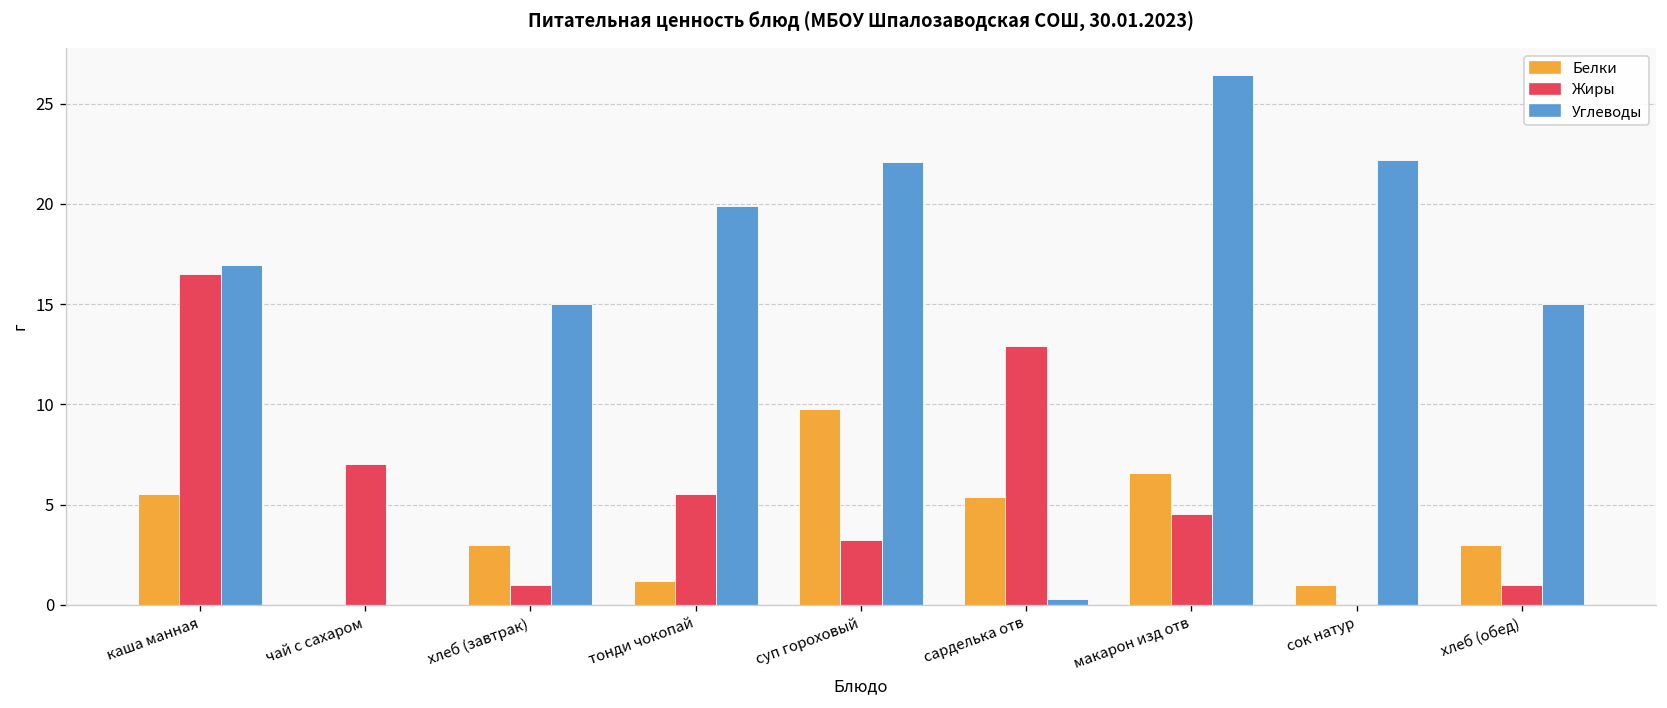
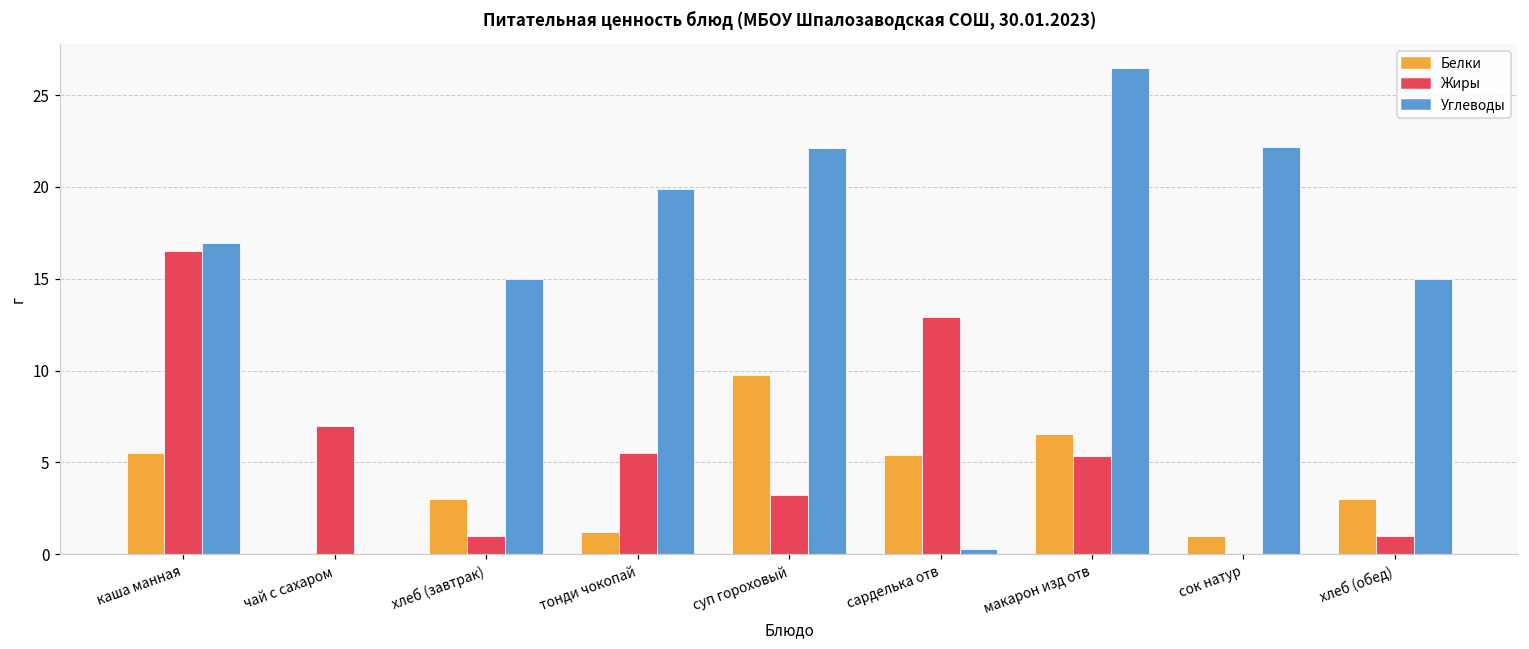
Жиры, макарон изд отв: 4.5 -> 5.4
